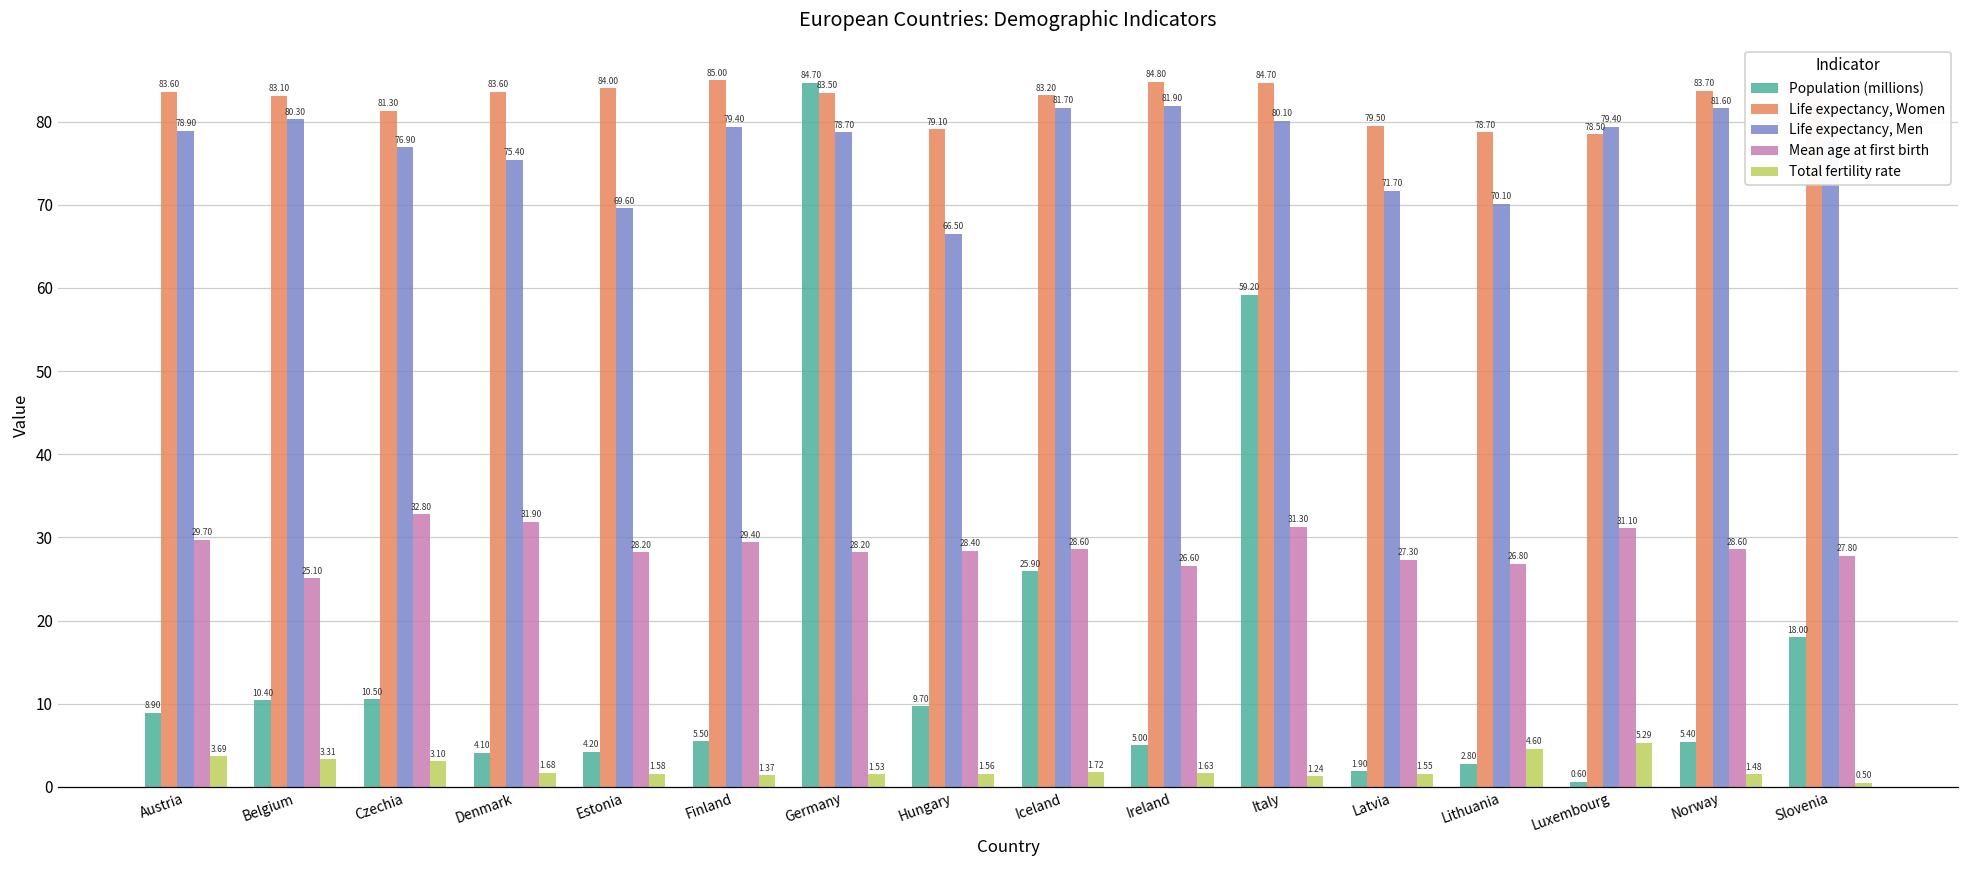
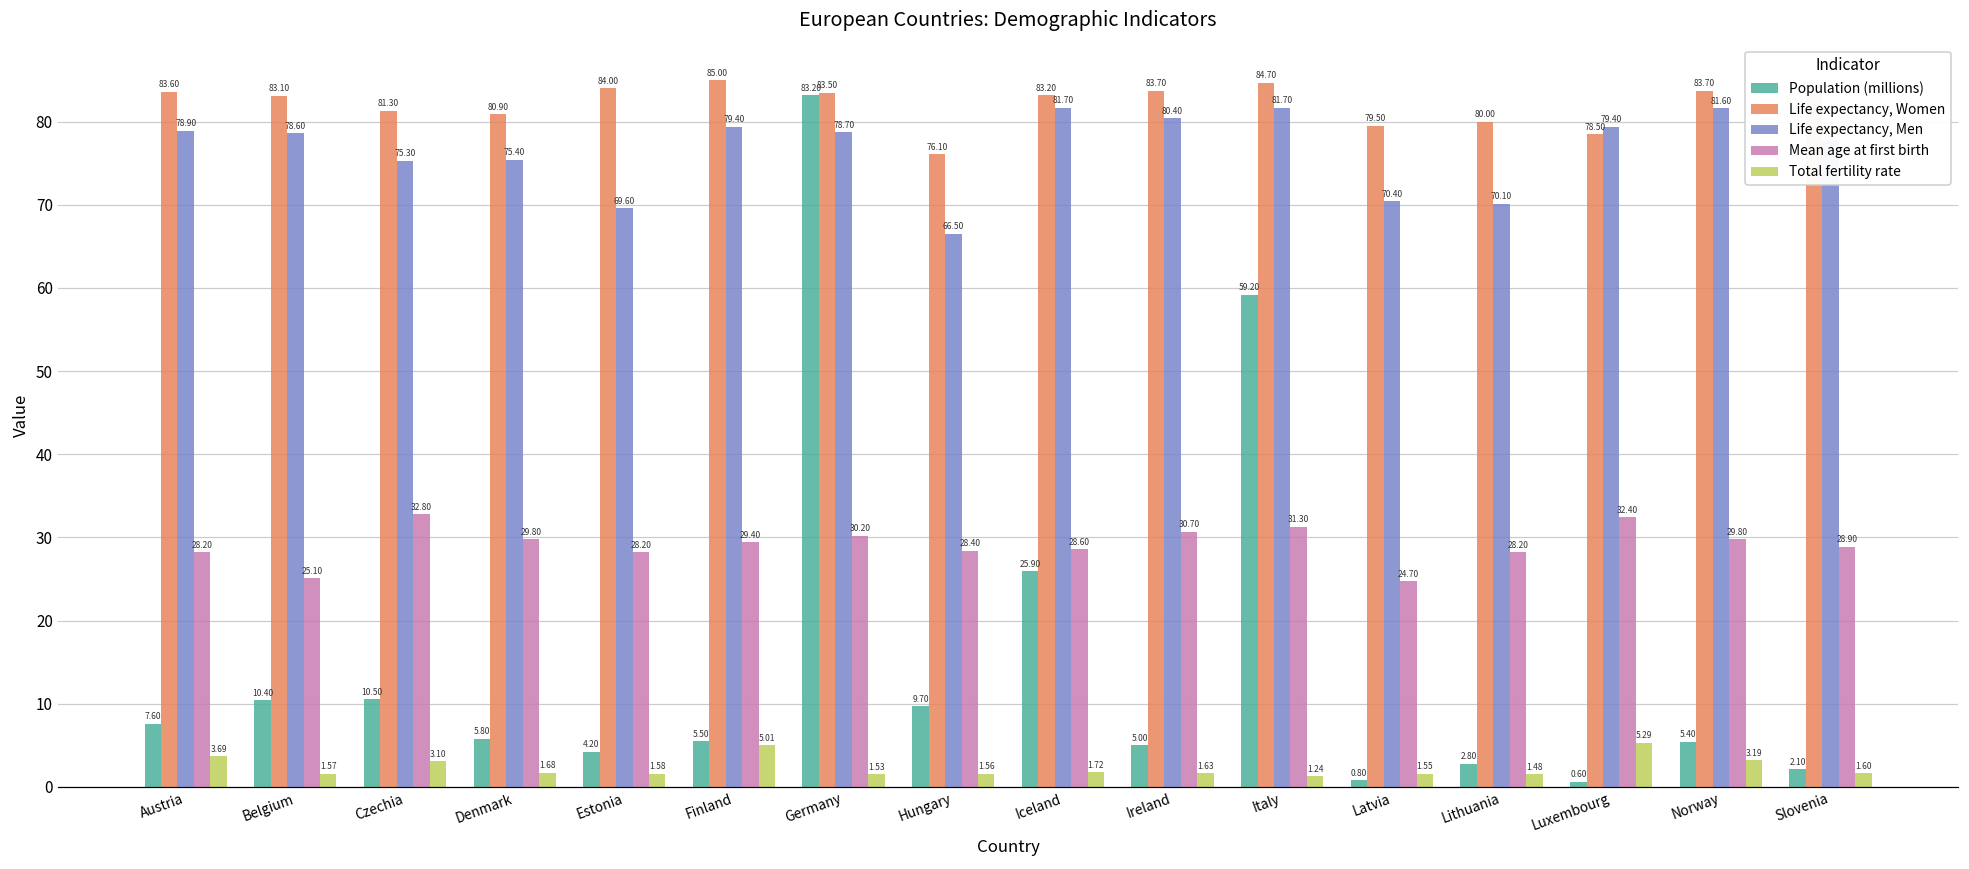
Population (millions), Austria: 8.90 -> 7.60
Mean age at first birth, Austria: 29.70 -> 28.20
Life expectancy, Men, Belgium: 80.30 -> 78.60
Total fertility rate, Belgium: 3.31 -> 1.57
Life expectancy, Men, Czechia: 76.90 -> 75.30
Population (millions), Denmark: 4.10 -> 5.80
Life expectancy, Women, Denmark: 83.60 -> 80.90
Mean age at first birth, Denmark: 31.90 -> 29.80
Total fertility rate, Finland: 1.37 -> 5.01
Population (millions), Germany: 84.70 -> 83.20
Mean age at first birth, Germany: 28.20 -> 30.20
Life expectancy, Women, Hungary: 79.10 -> 76.10
Life expectancy, Women, Ireland: 84.80 -> 83.70
Life expectancy, Men, Ireland: 81.90 -> 80.40
Mean age at first birth, Ireland: 26.60 -> 30.70
Life expectancy, Men, Italy: 80.10 -> 81.70
Population (millions), Latvia: 1.90 -> 0.80
Life expectancy, Men, Latvia: 71.70 -> 70.40
Mean age at first birth, Latvia: 27.30 -> 24.70
Life expectancy, Women, Lithuania: 78.70 -> 80.00
Mean age at first birth, Lithuania: 26.80 -> 28.20
Total fertility rate, Lithuania: 4.60 -> 1.48
Mean age at first birth, Luxembourg: 31.10 -> 32.40
Mean age at first birth, Norway: 28.60 -> 29.80
Total fertility rate, Norway: 1.48 -> 3.19
Population (millions), Slovenia: 18.00 -> 2.10
Mean age at first birth, Slovenia: 27.80 -> 28.90
Total fertility rate, Slovenia: 0.50 -> 1.60
